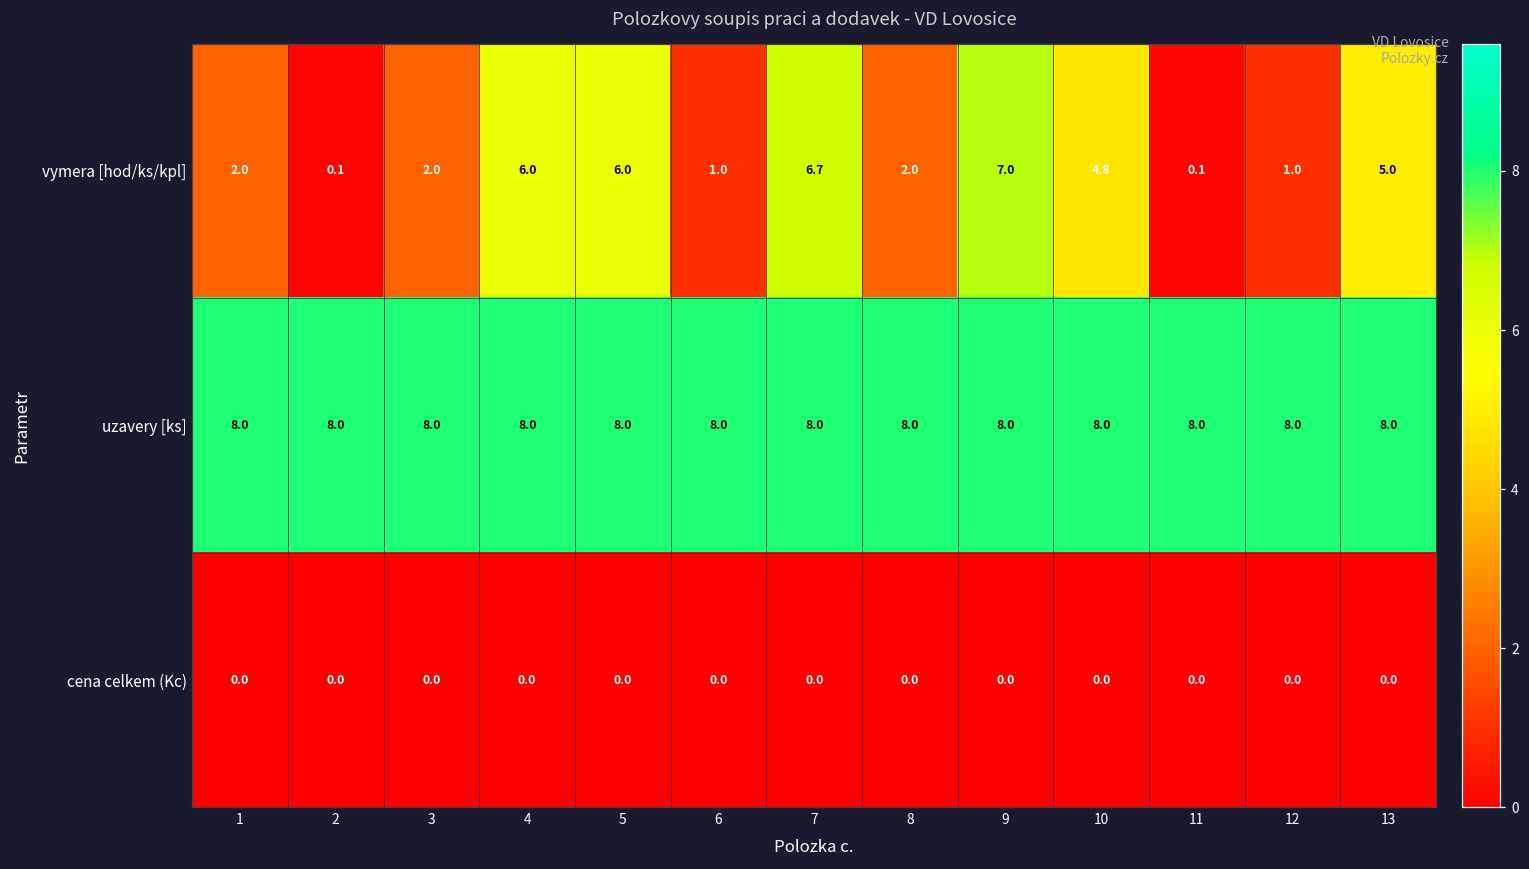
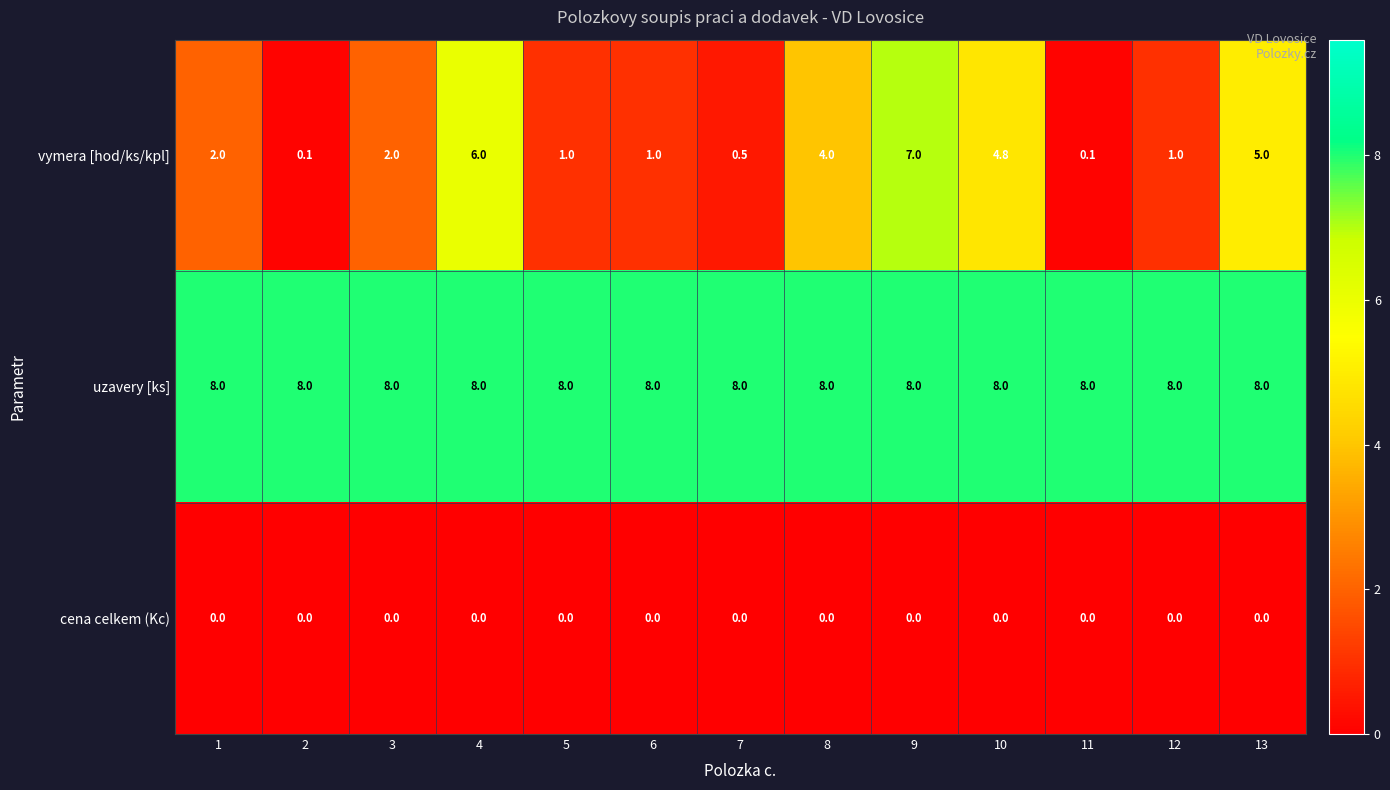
vymera [hod/ks/kpl], 5: 6.0 -> 1.0
vymera [hod/ks/kpl], 7: 6.7 -> 0.5
vymera [hod/ks/kpl], 8: 2.0 -> 4.0
